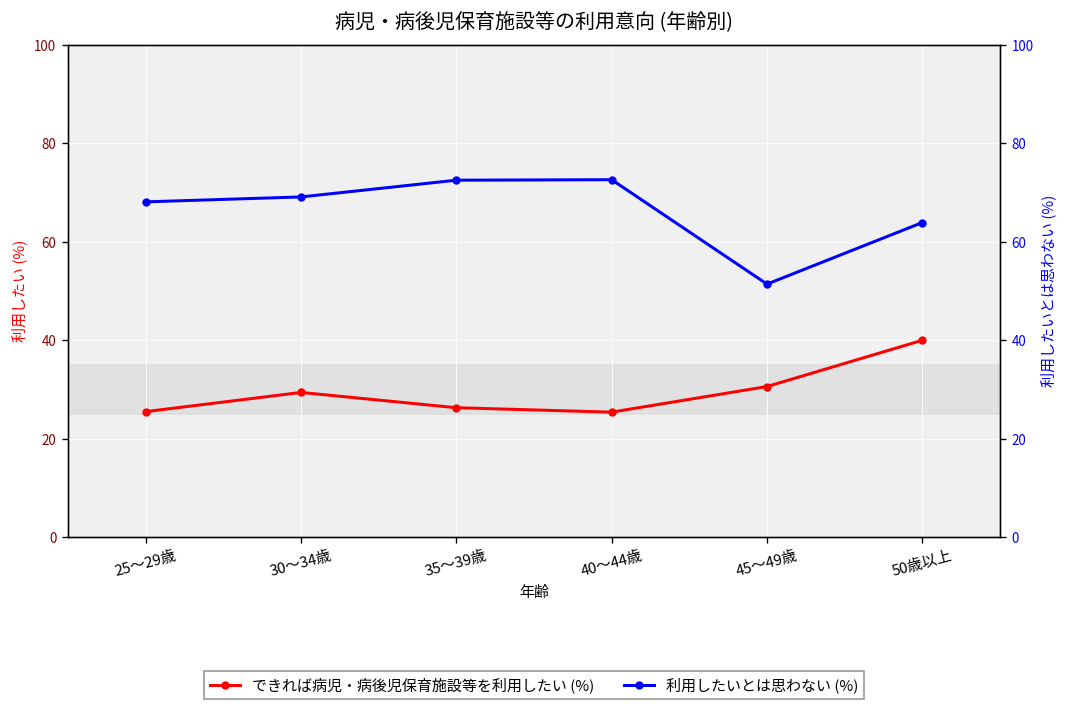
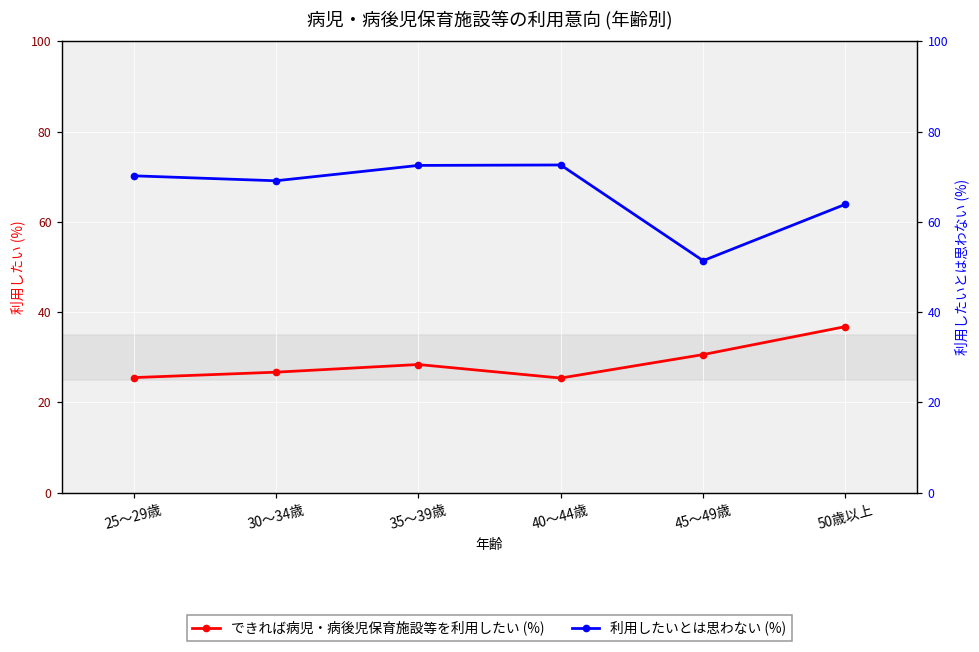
利用したいとは思わない (%), 25～29歳: 68 -> 70
できれば病児・病後児保育施設等を利用したい (%), 30～34歳: 29 -> 27
できれば病児・病後児保育施設等を利用したい (%), 35～39歳: 26 -> 28
できれば病児・病後児保育施設等を利用したい (%), 50歳以上: 40 -> 37
